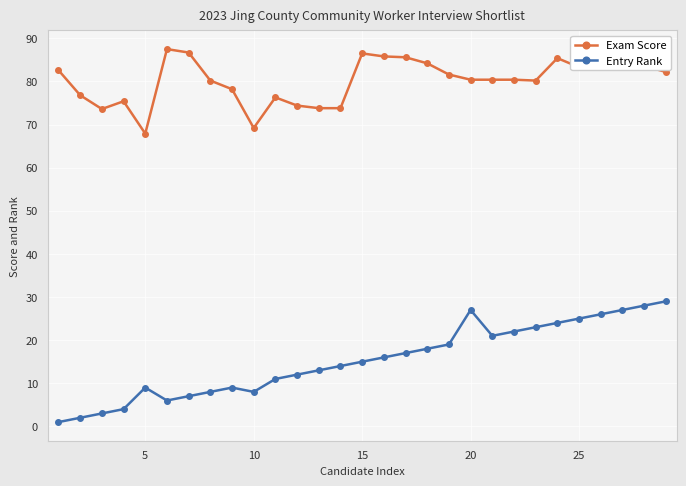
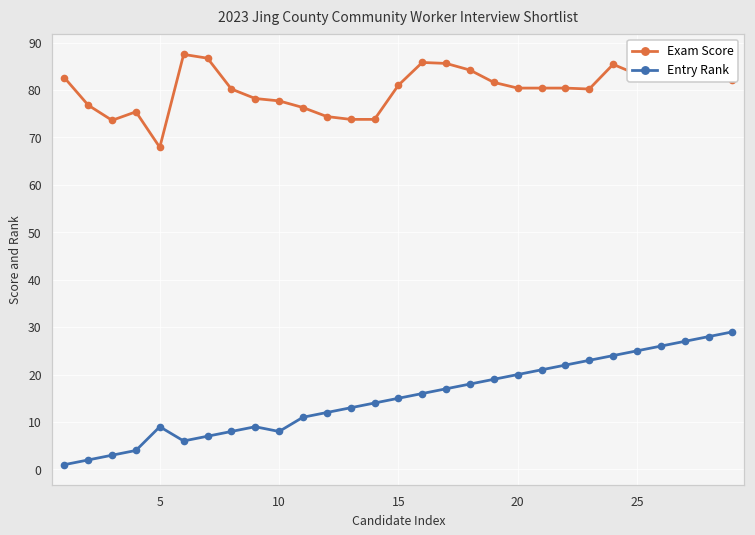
Exam Score, 10: 69 -> 78
Exam Score, 15: 87 -> 81
Entry Rank, 20: 27 -> 20
